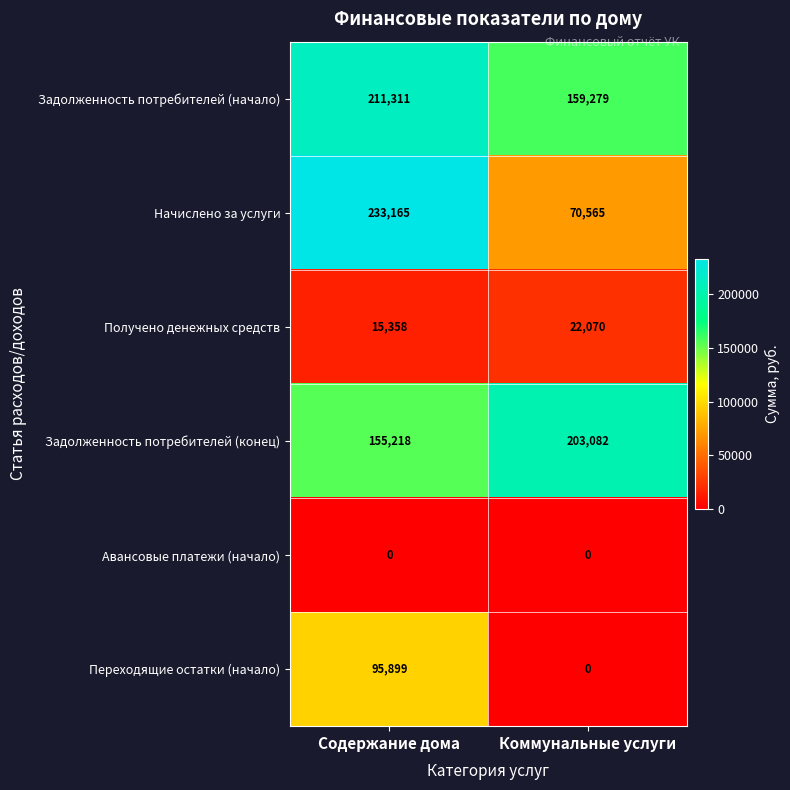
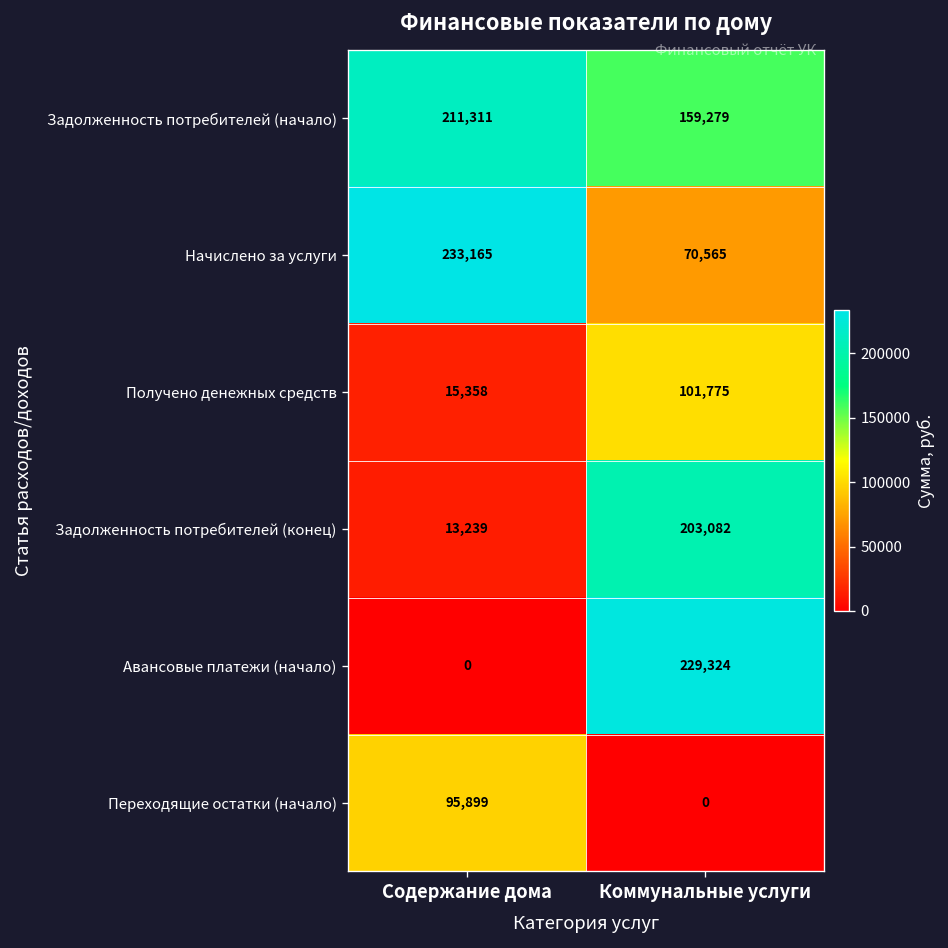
Получено денежных средств, Коммунальные услуги: 22,070 -> 101,775
Задолженность потребителей (конец), Содержание дома: 155,218 -> 13,239
Авансовые платежи (начало), Коммунальные услуги: 0 -> 229,324
